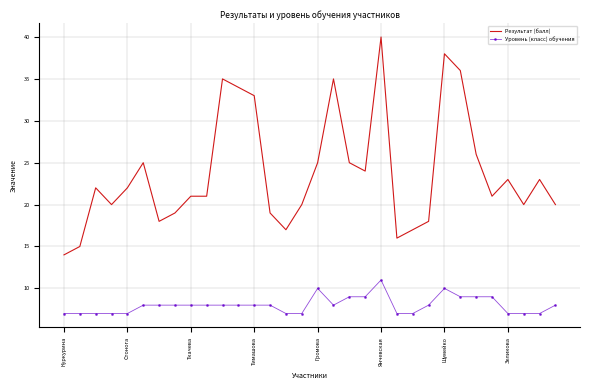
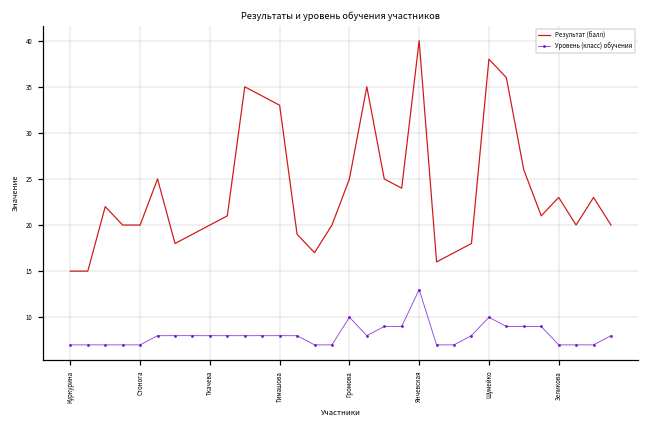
Результат (балл), Куркурина: 14 -> 15
Результат (балл), Стонога: 22 -> 20
Результат (балл), Ткачева: 21 -> 20
Уровень (класс) обучения, Янчевская: 11 -> 13
